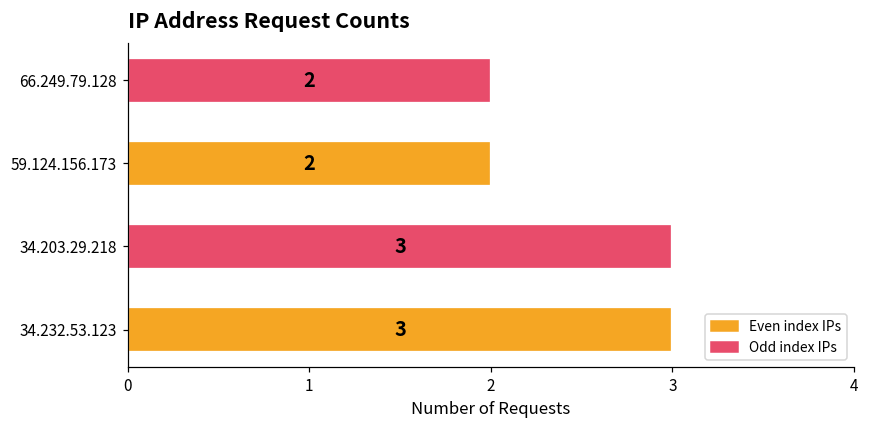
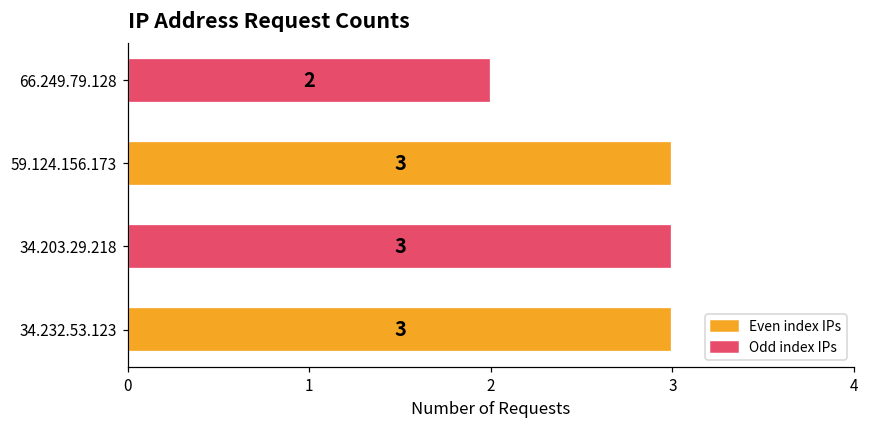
59.124.156.173: 2 -> 3
